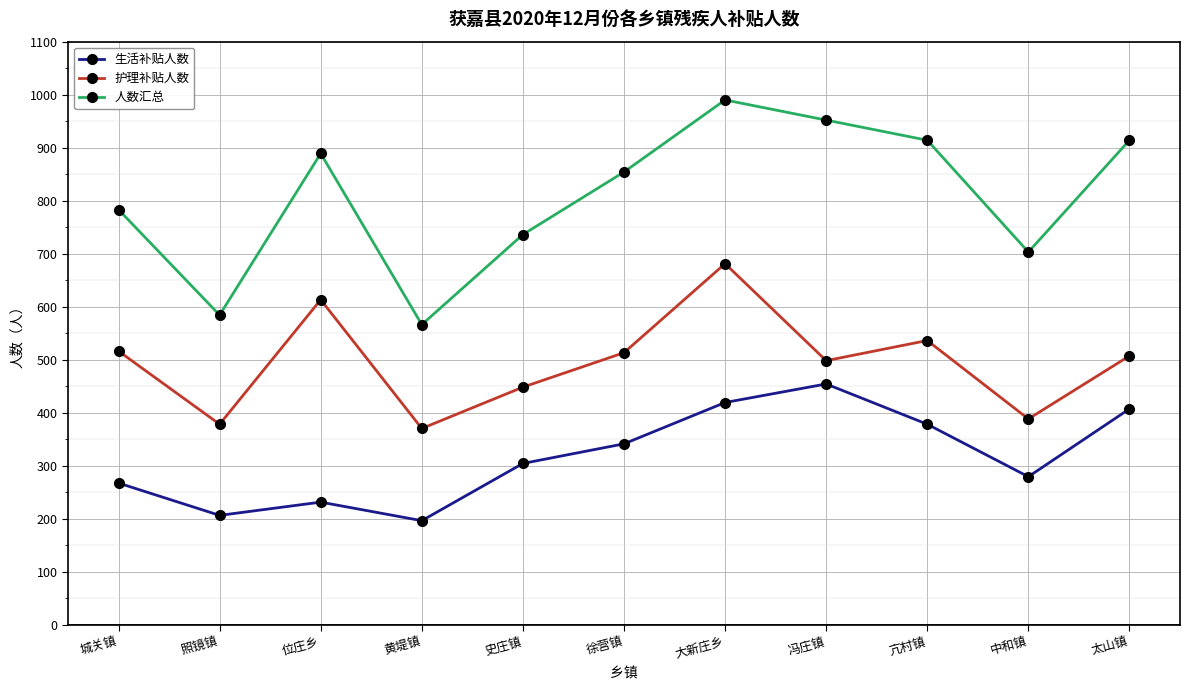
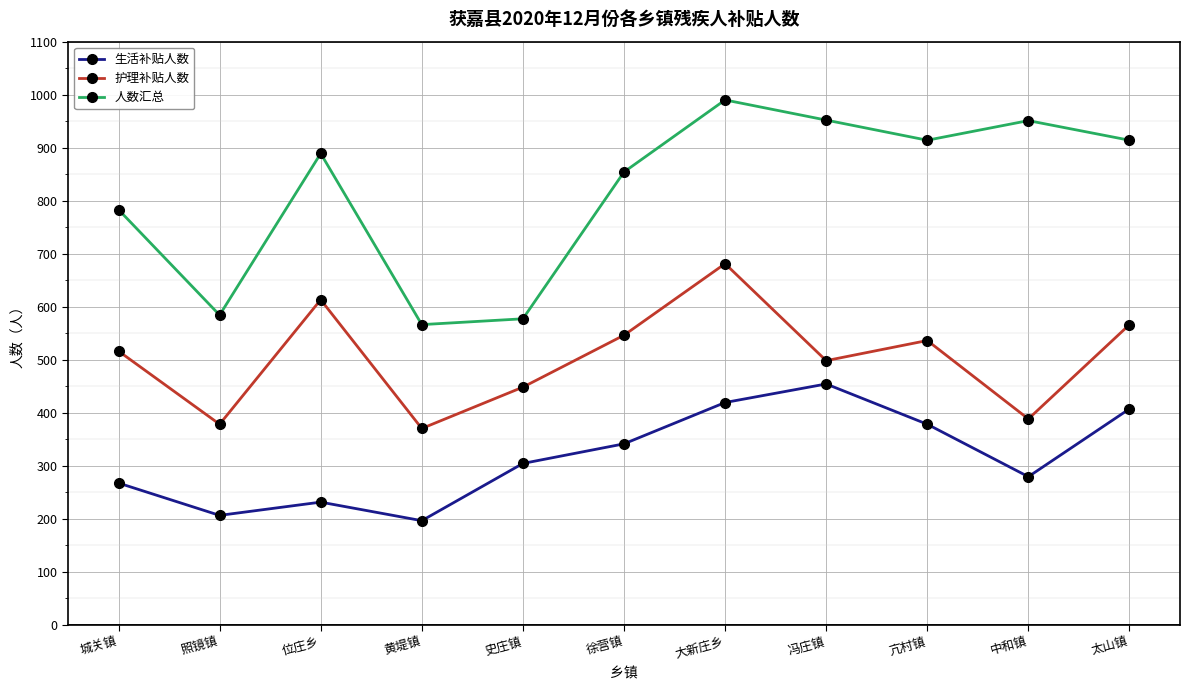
人数汇总, 史庄镇: 740 -> 580
护理补贴人数, 徐营镇: 510 -> 550
人数汇总, 中和镇: 700 -> 950
护理补贴人数, 太山镇: 510 -> 570
